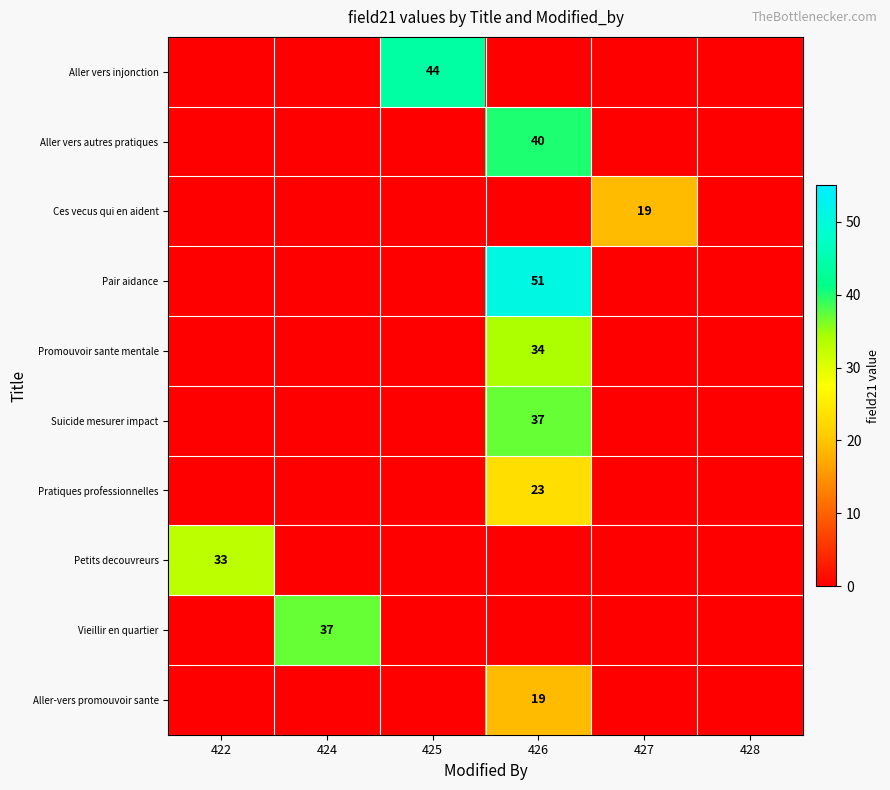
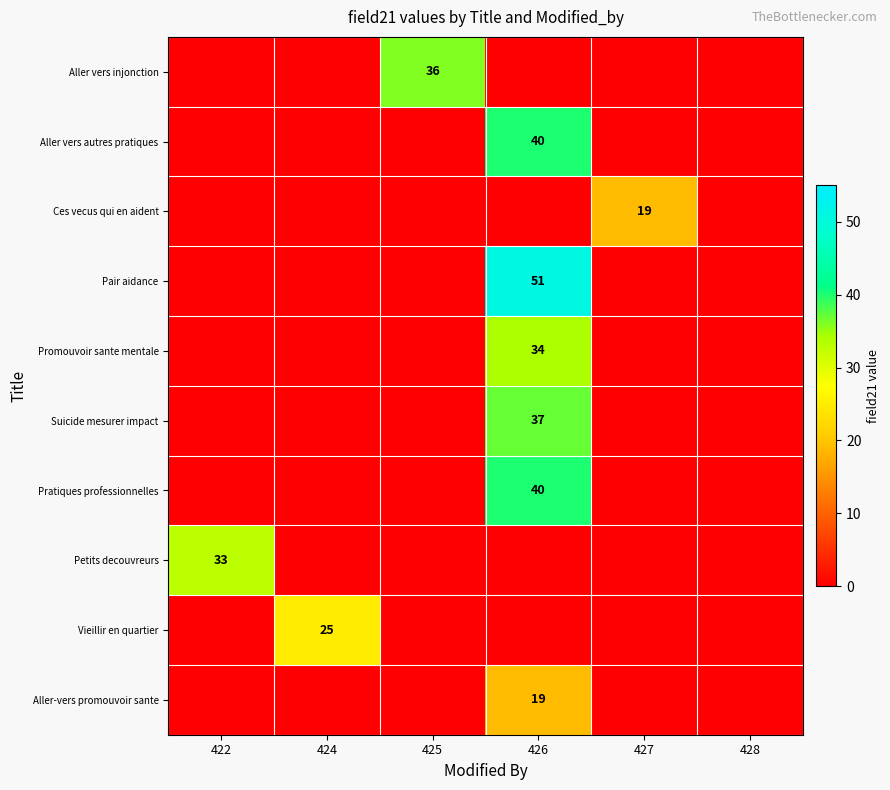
Aller vers injonction, 425: 44 -> 36
Pratiques professionnelles, 426: 23 -> 40
Vieillir en quartier, 424: 37 -> 25
